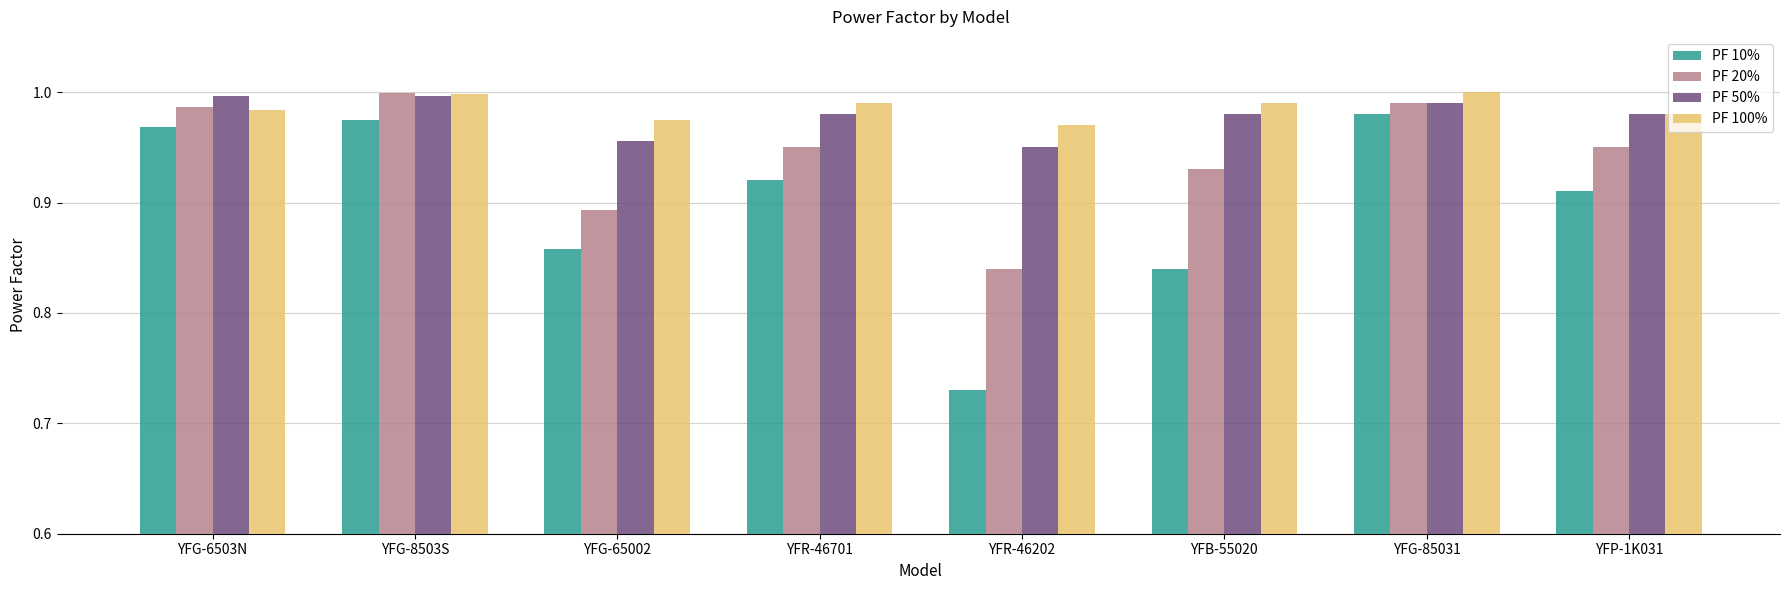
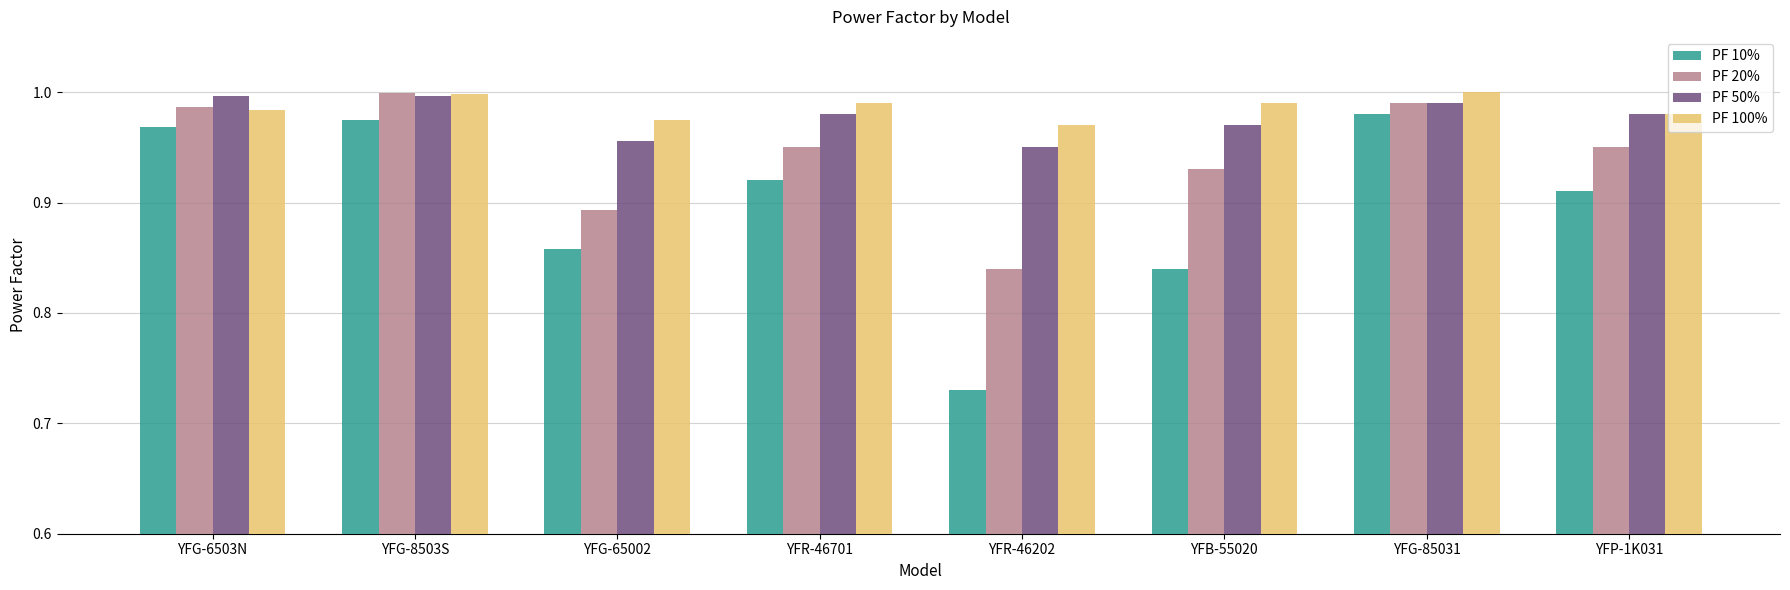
PF 50%, YFB-55020: 0.98 -> 0.97
